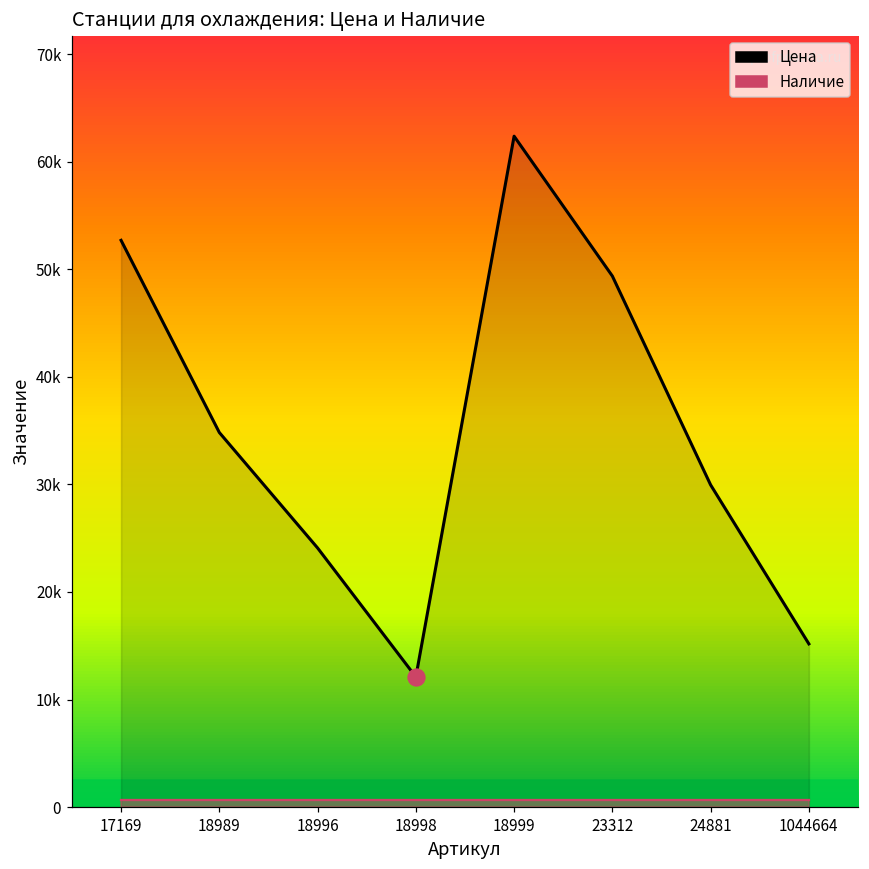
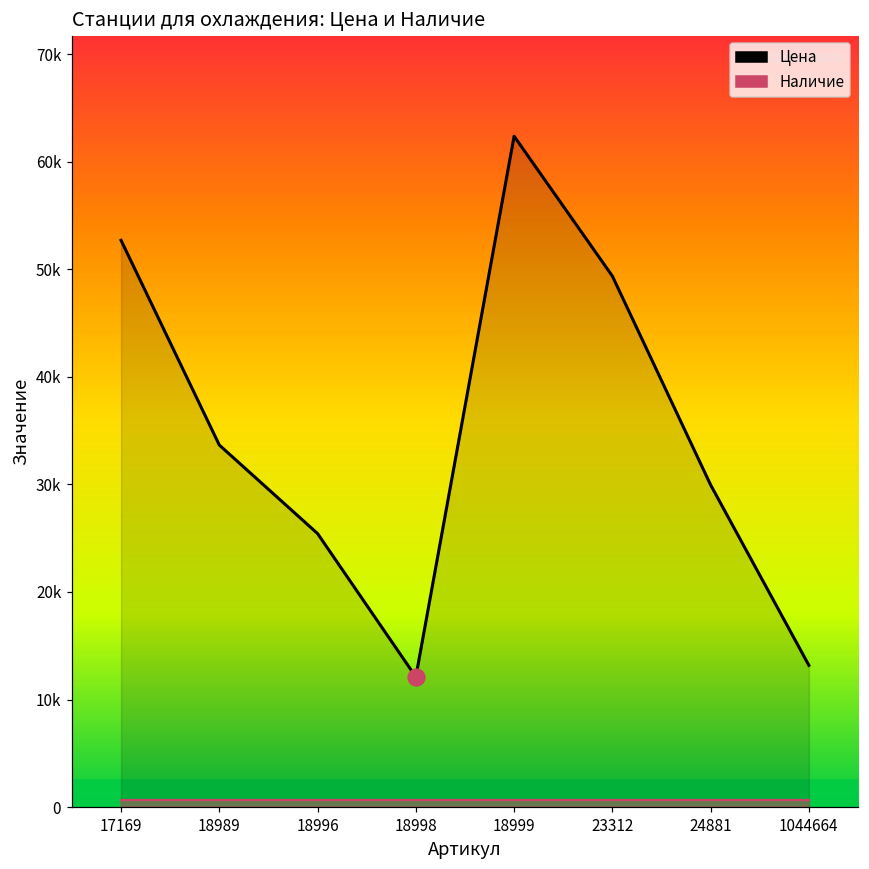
Цена, 18989: 35000 -> 34000
Цена, 18996: 24000 -> 25000
Цена, 1044664: 15000 -> 13000
